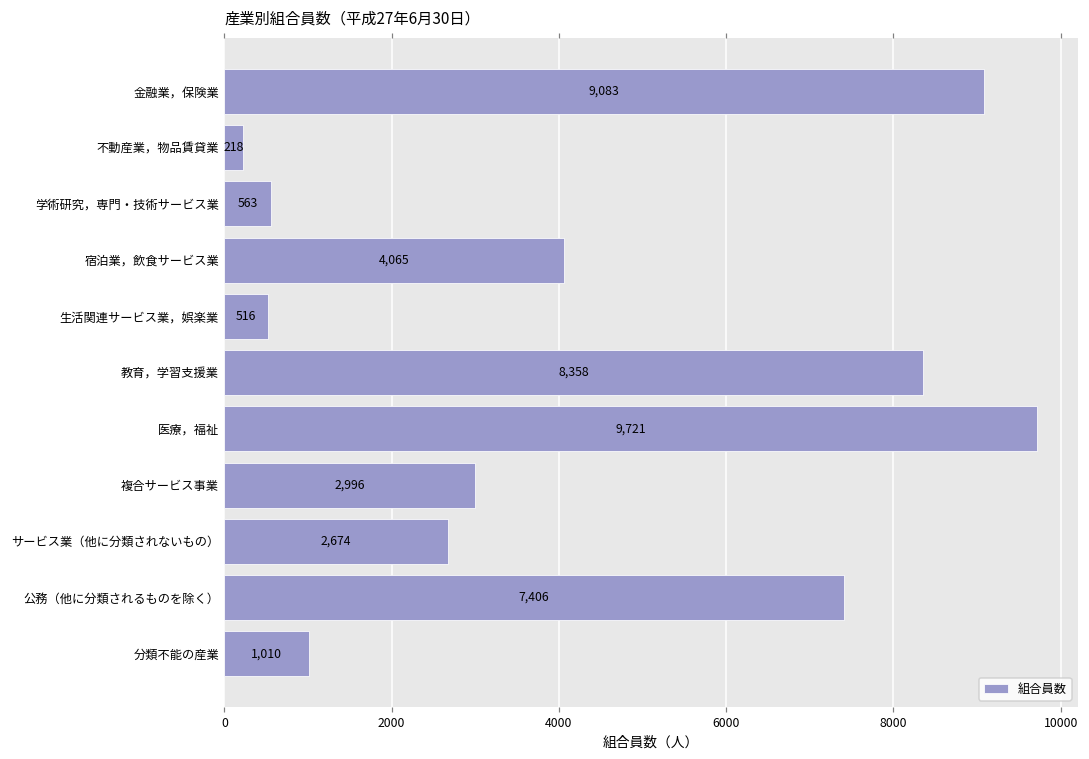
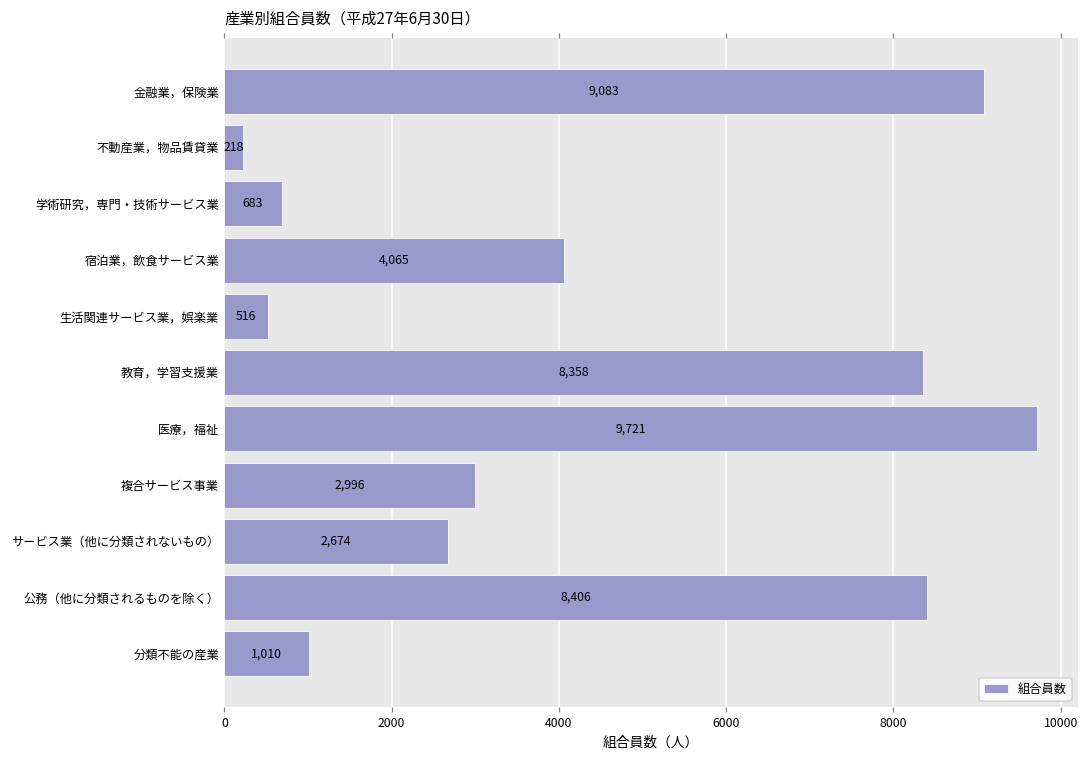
学術研究，専門・技術サービス業: 563 -> 683
公務（他に分類されるものを除く）: 7,406 -> 8,406
